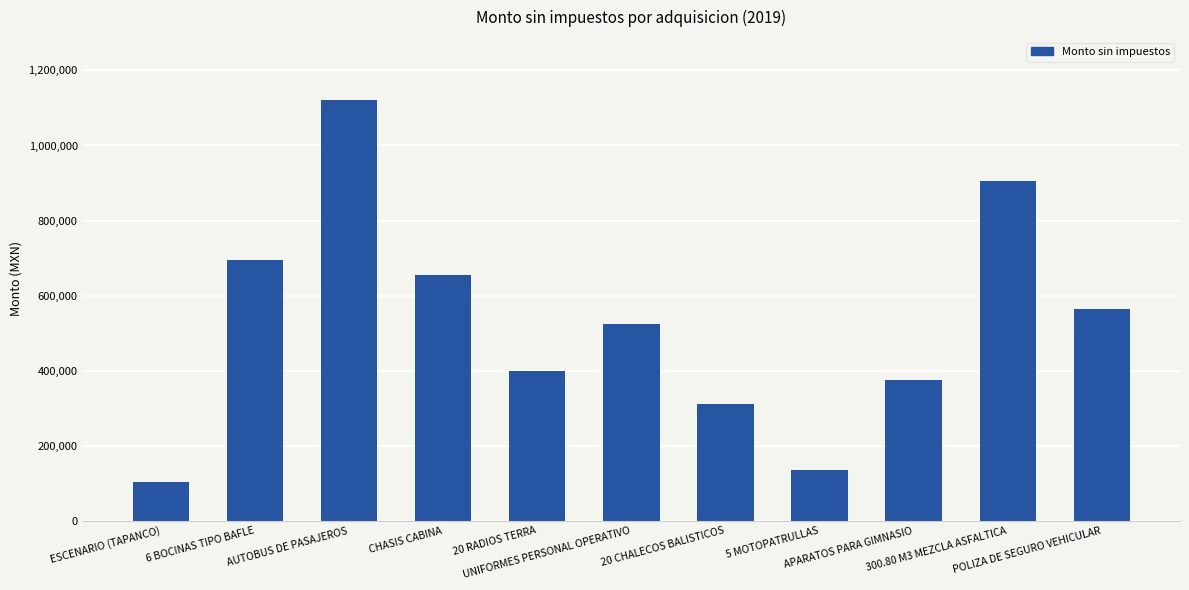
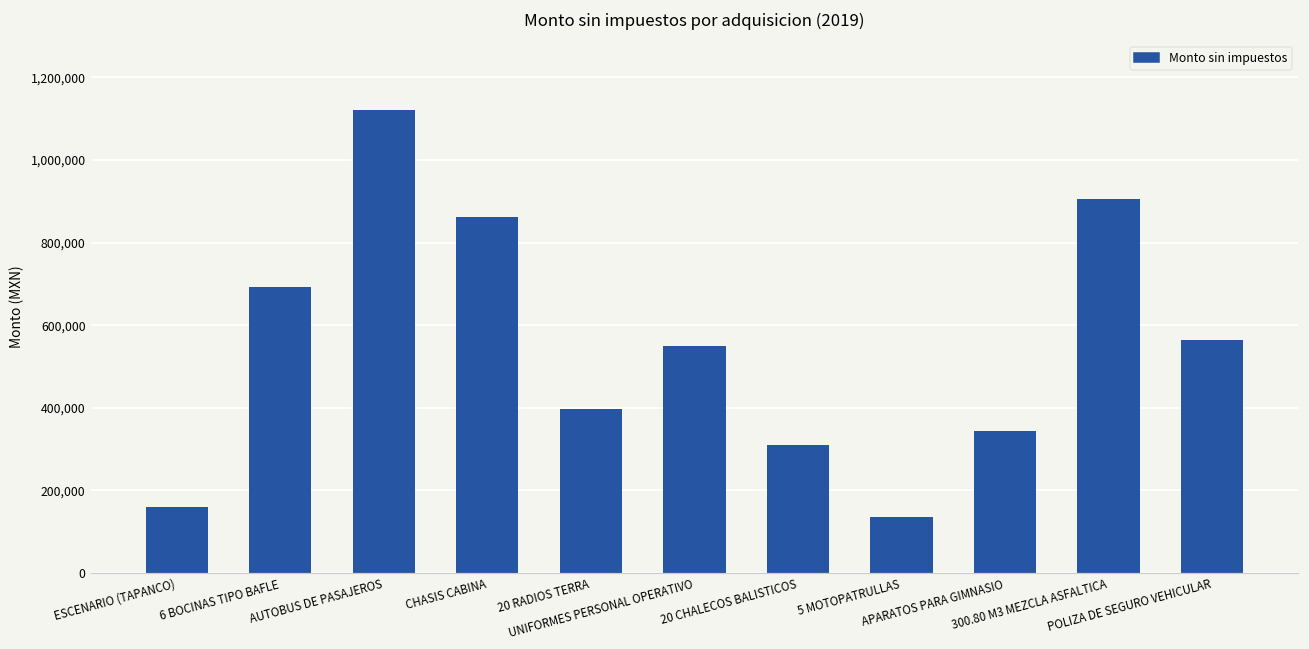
ESCENARIO (TAPANCO): 100,000 -> 160,000
CHASIS CABINA: 650,000 -> 860,000
UNIFORMES PERSONAL OPERATIVO: 520,000 -> 550,000
APARATOS PARA GIMNASIO: 370,000 -> 340,000
